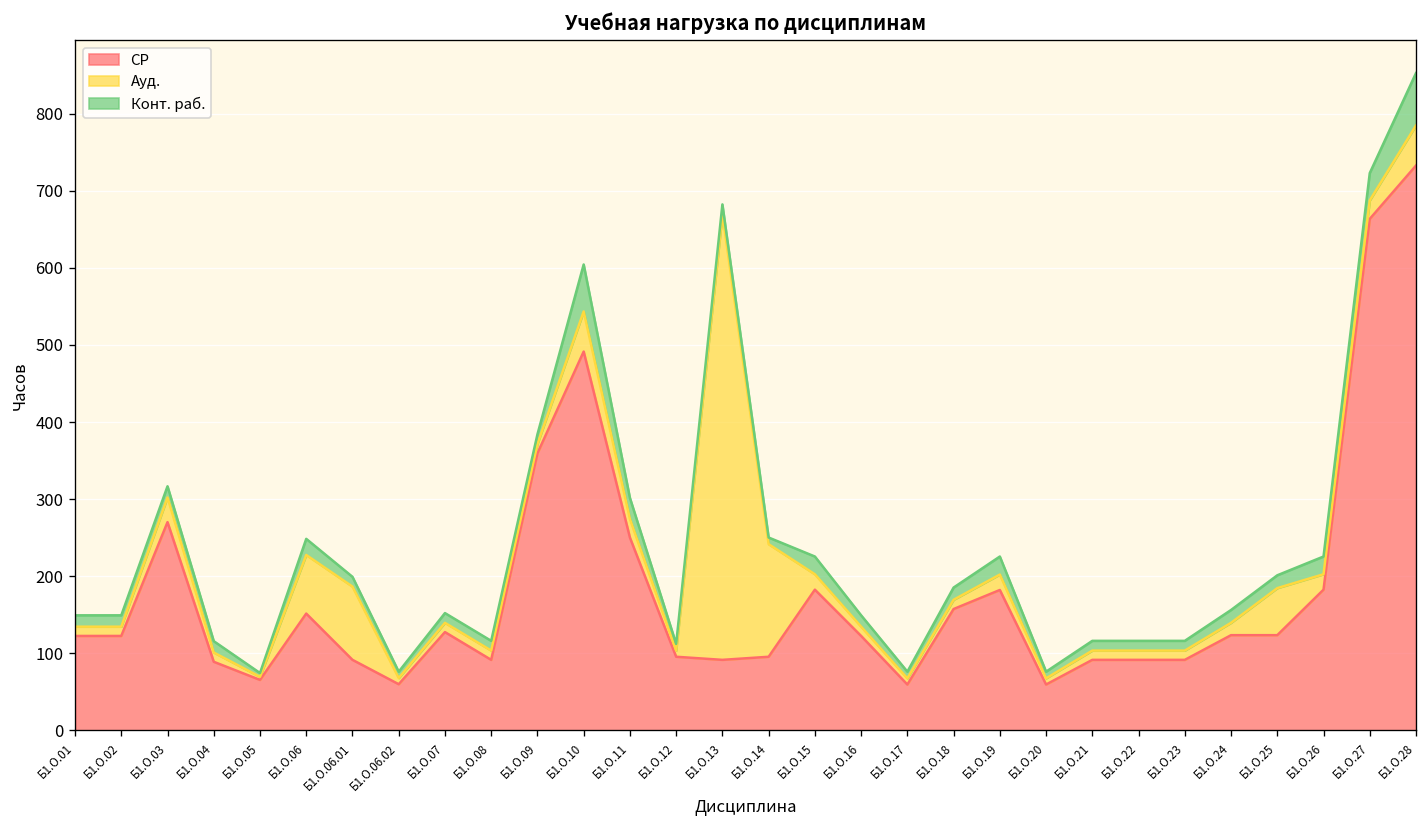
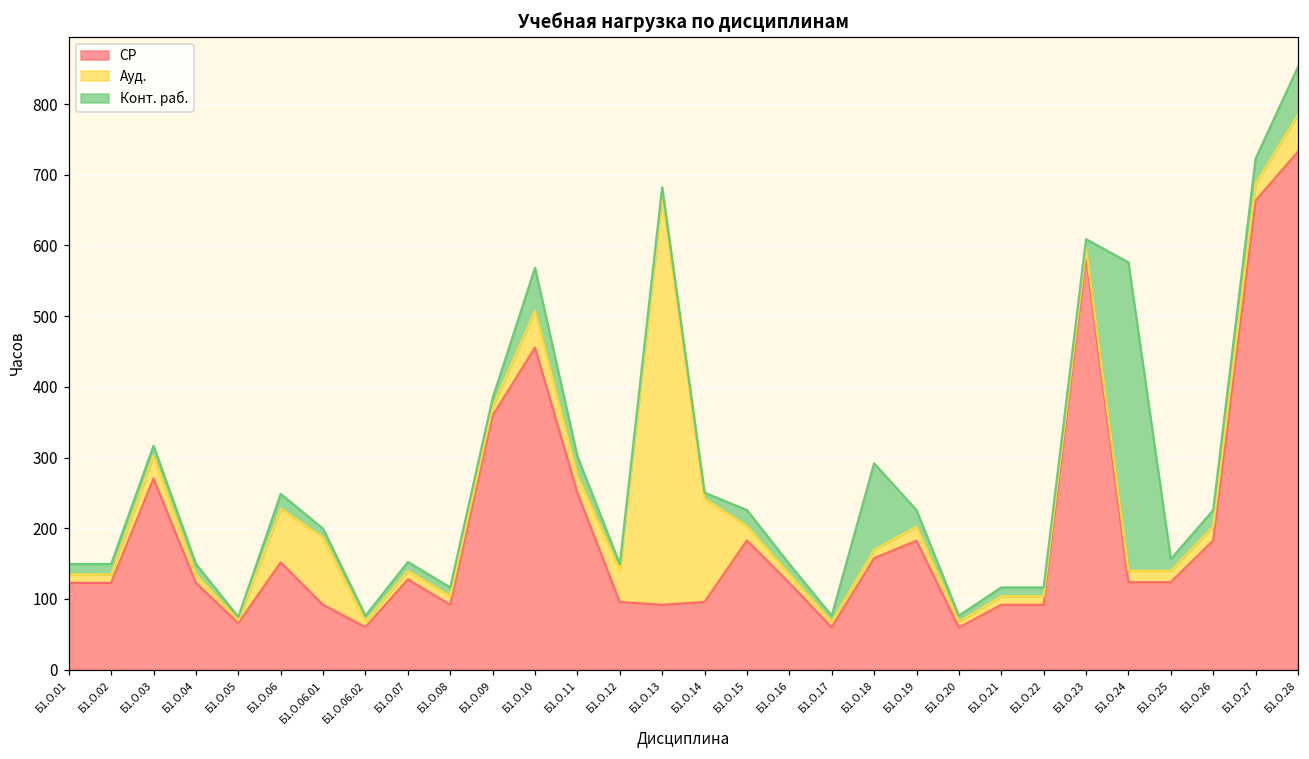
СР, Б1.О.04: 90 -> 120
СР, Б1.О.10: 490 -> 460
Ауд., Б1.О.12: 10 -> 50
Конт. раб., Б1.О.18: 20 -> 120
СР, Б1.О.23: 90 -> 580
Конт. раб., Б1.О.24: 20 -> 440
Ауд., Б1.О.25: 60 -> 20
